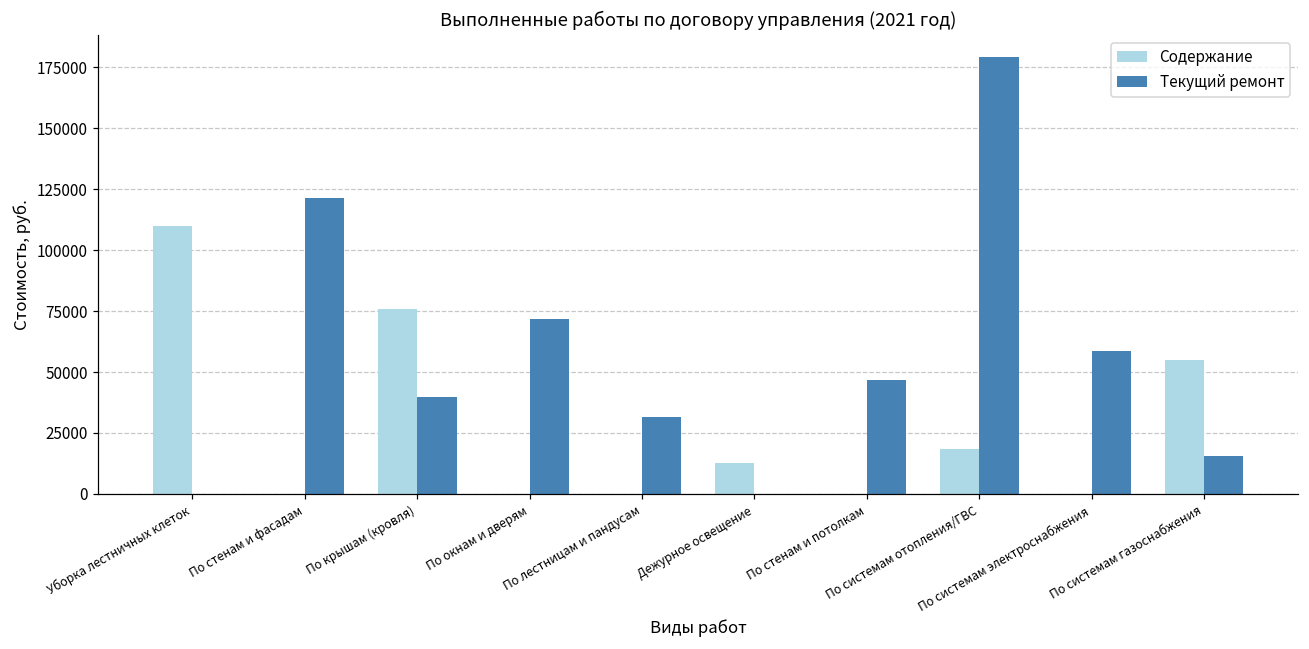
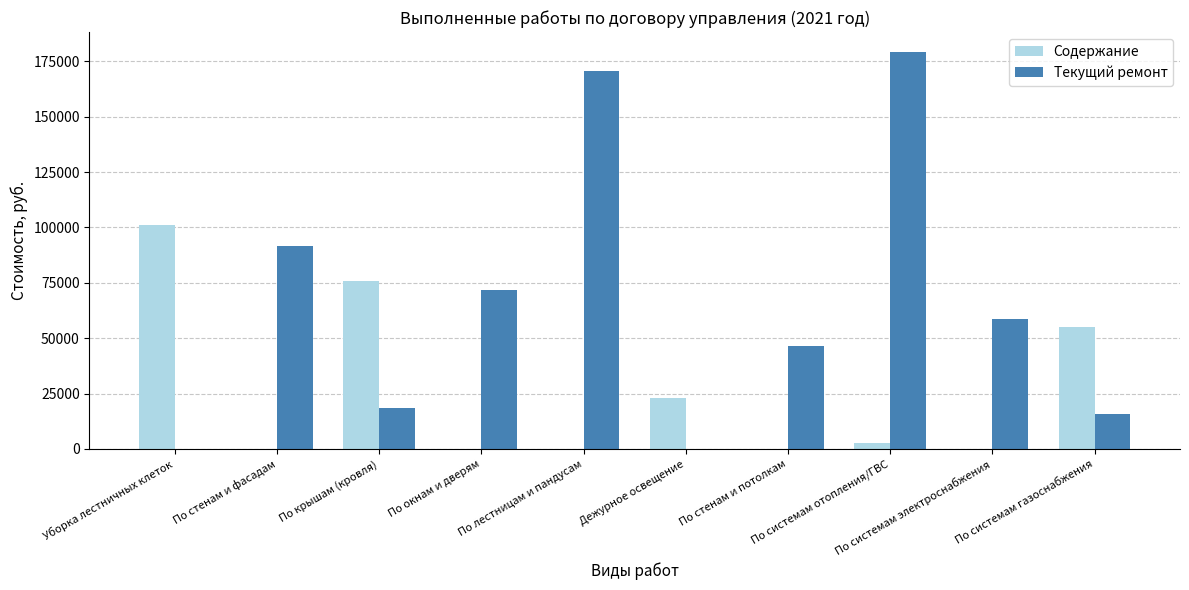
Содержание, Уборка лестничных клеток: 110000 -> 101000
Текущий ремонт, По стенам и фасадам: 122000 -> 91000
Текущий ремонт, По крышам (кровля): 40000 -> 18000
Текущий ремонт, По лестницам и пандусам: 31000 -> 171000
Содержание, Дежурное освещение: 13000 -> 23000
Содержание, По системам отопления/ГВС: 18000 -> 3000
